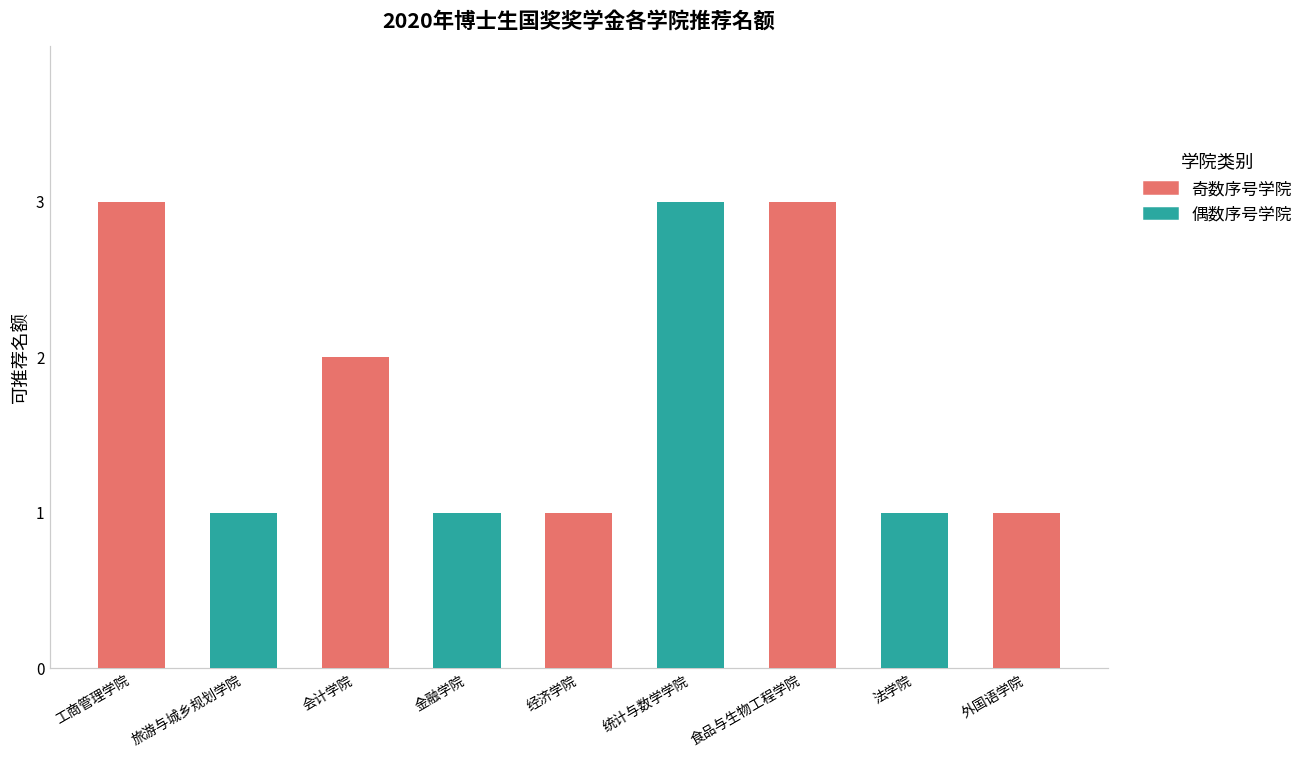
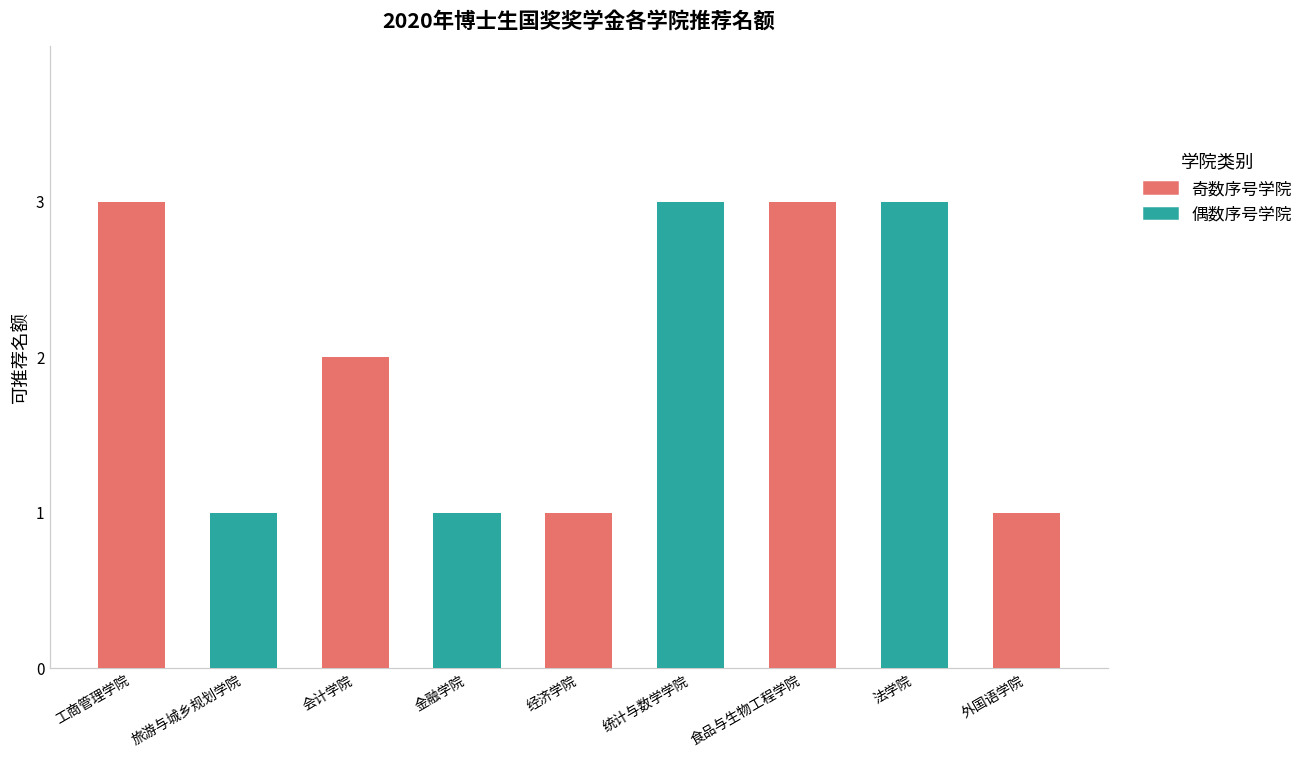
法学院: 1 -> 3
